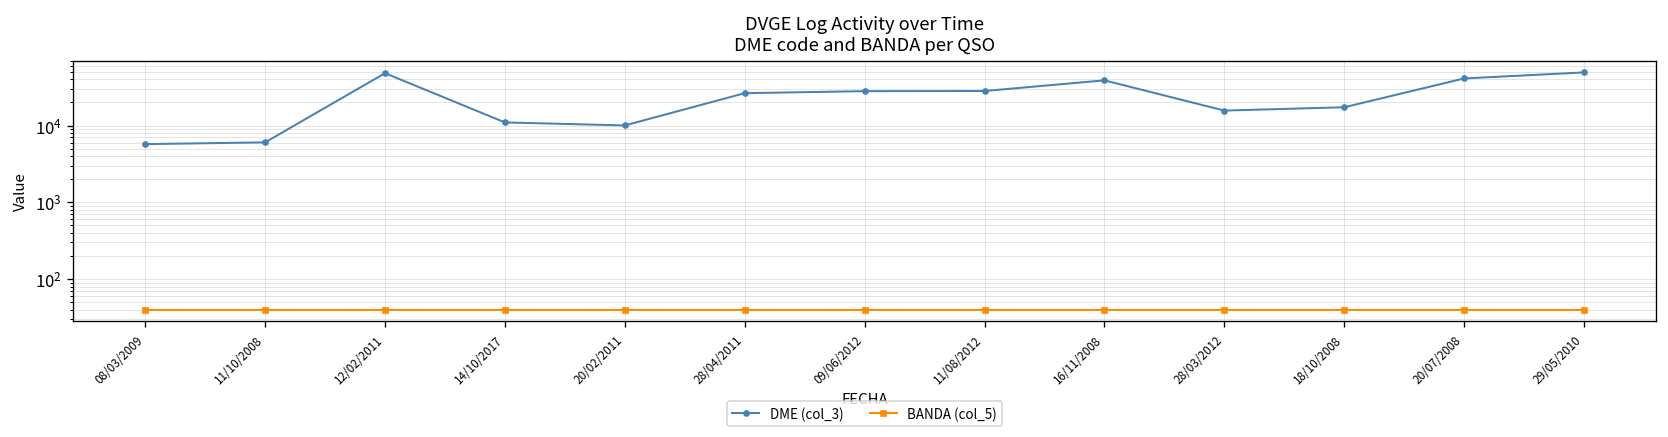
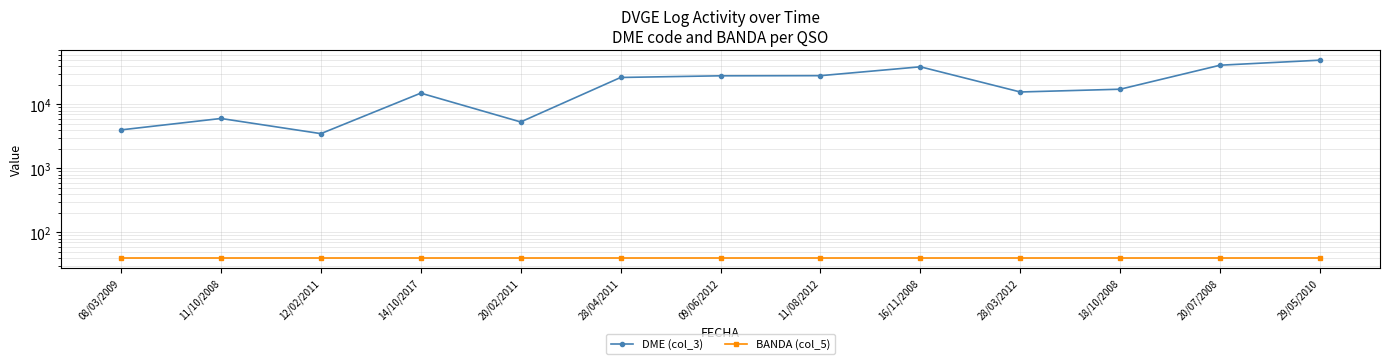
DME (col_3), 08/03/2009: 6000 -> 4000
DME (col_3), 12/02/2011: 50000 -> 3000
DME (col_3), 14/10/2017: 11000 -> 15000
DME (col_3), 20/02/2011: 10000 -> 5000
